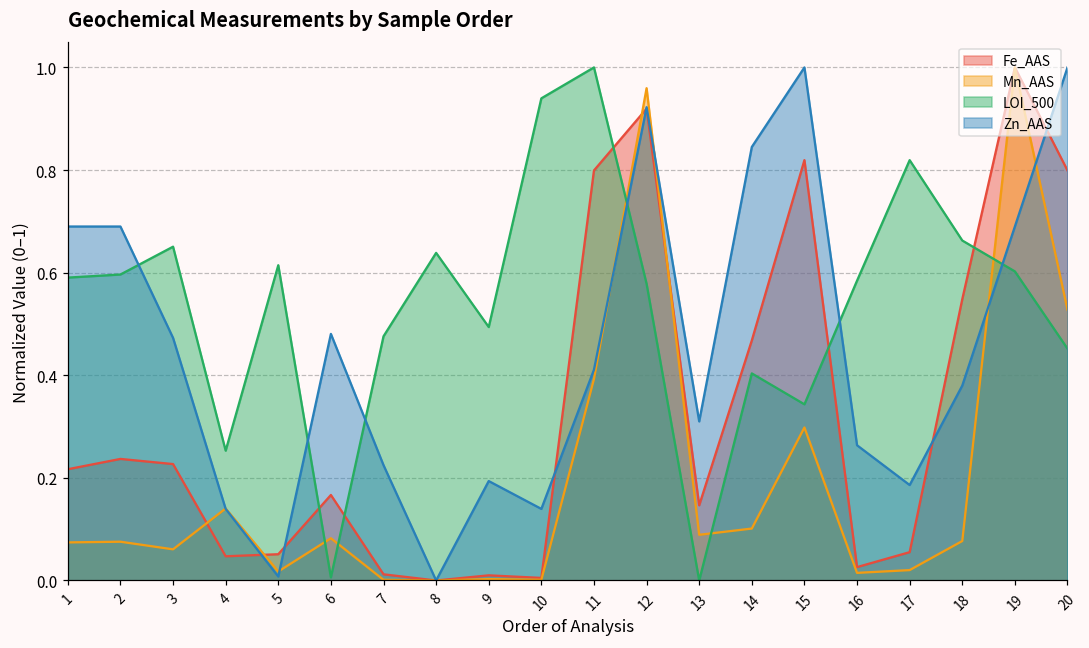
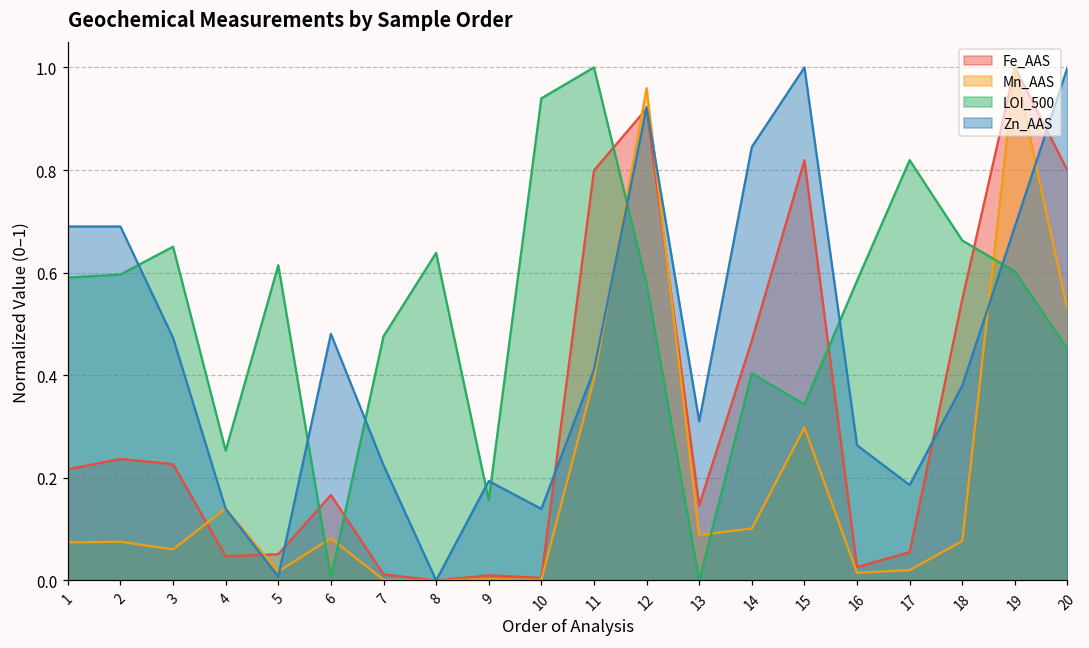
LOI_500, 9: 0.49 -> 0.16
